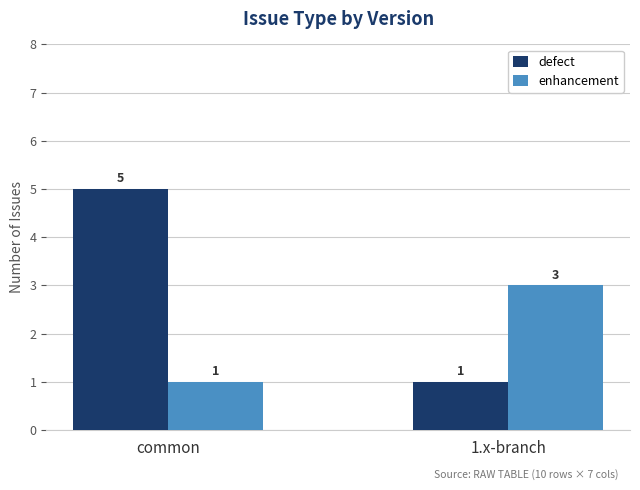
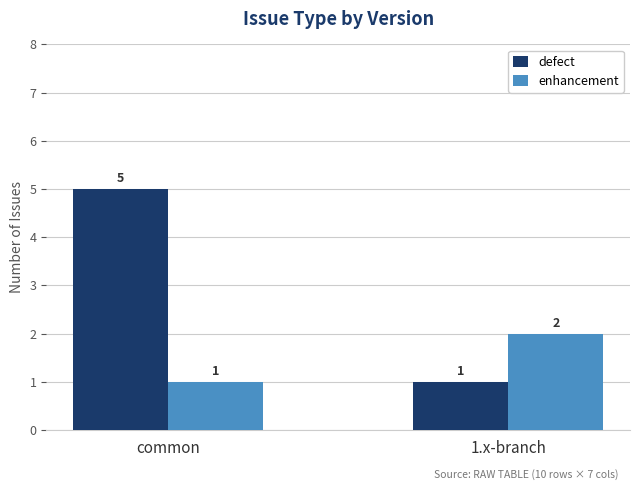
enhancement, 1.x-branch: 3 -> 2
